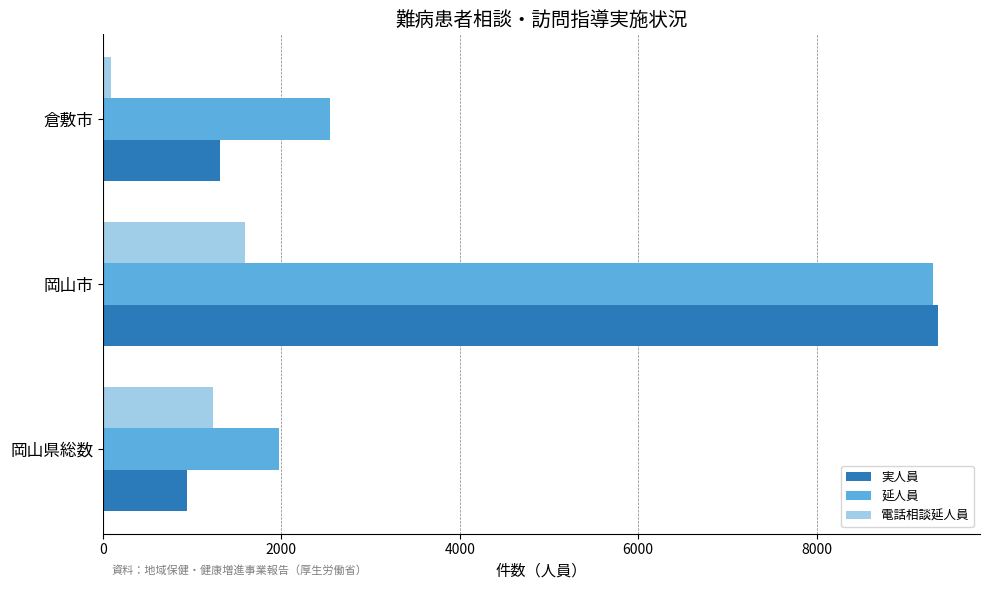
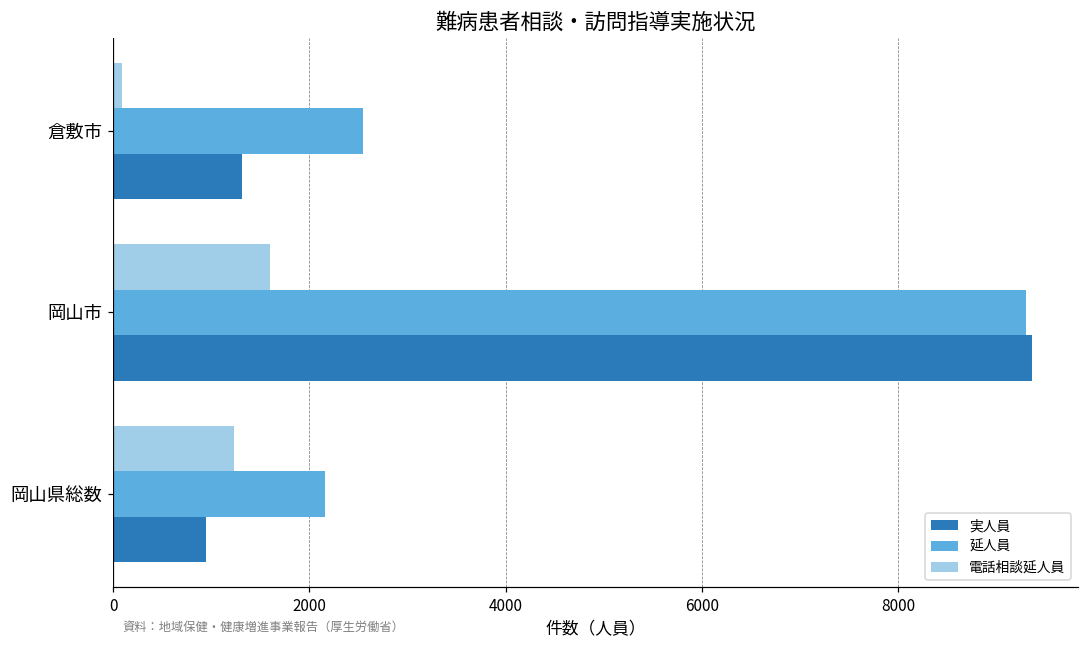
延人員, 岡山県総数: 2000 -> 2200
